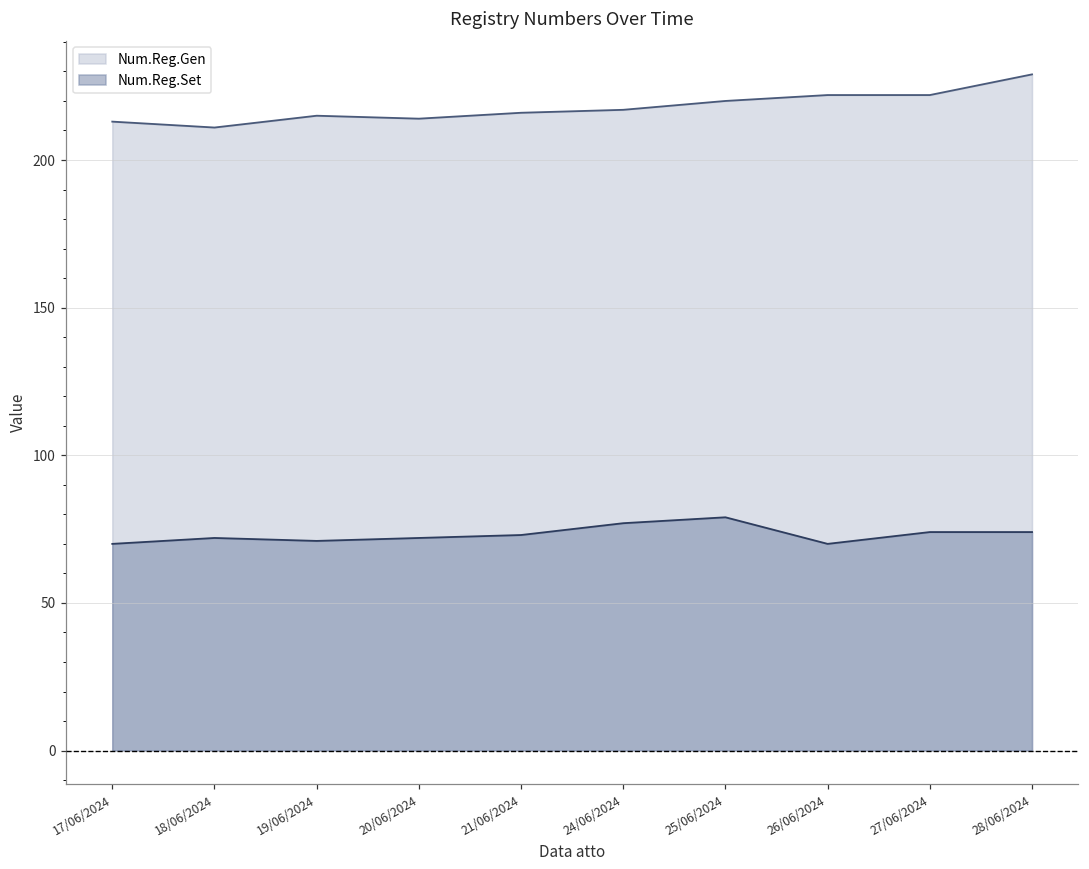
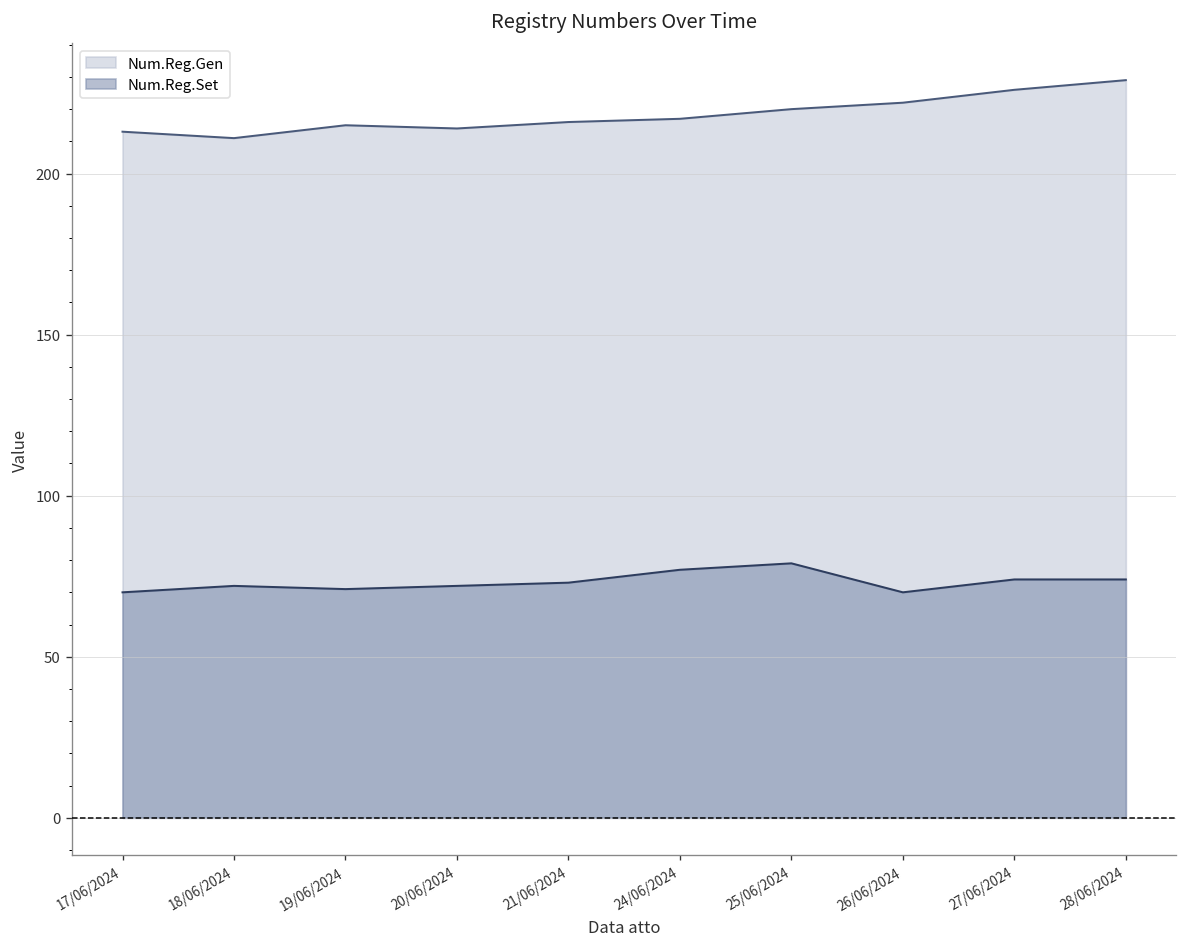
Num.Reg.Gen, 27/06/2024: 222 -> 226
